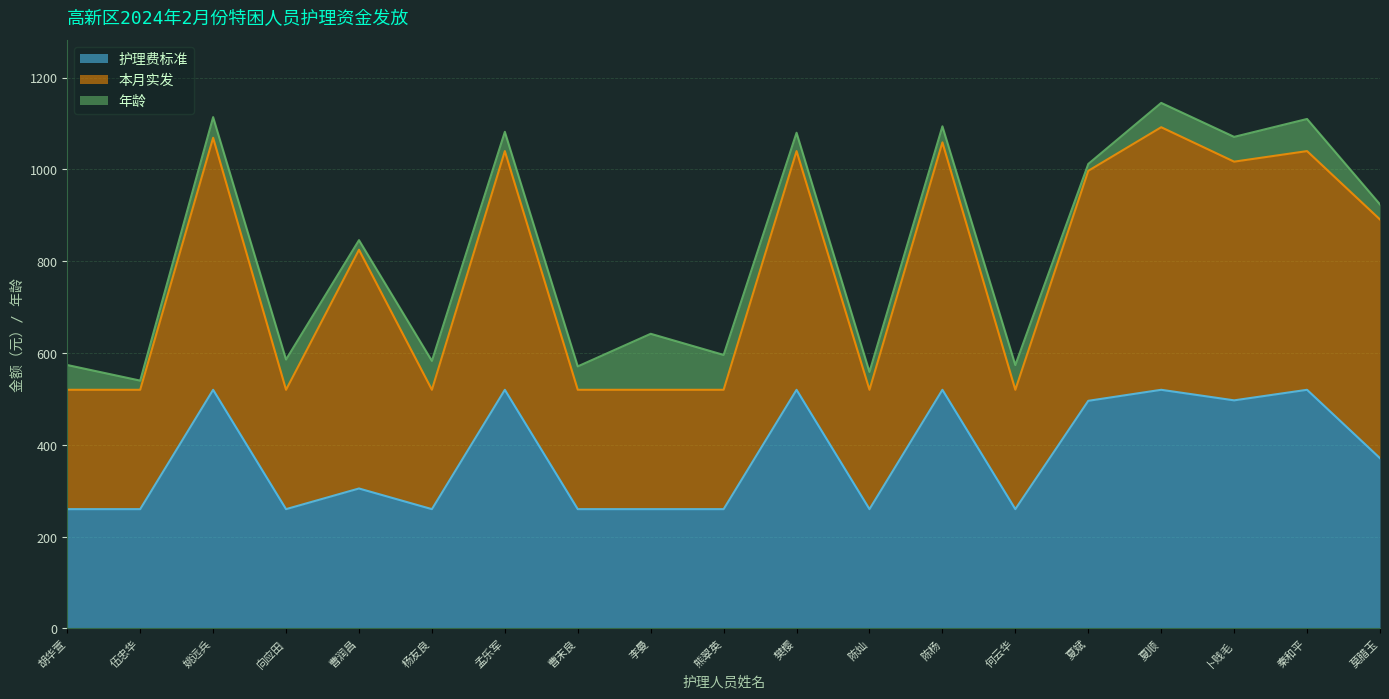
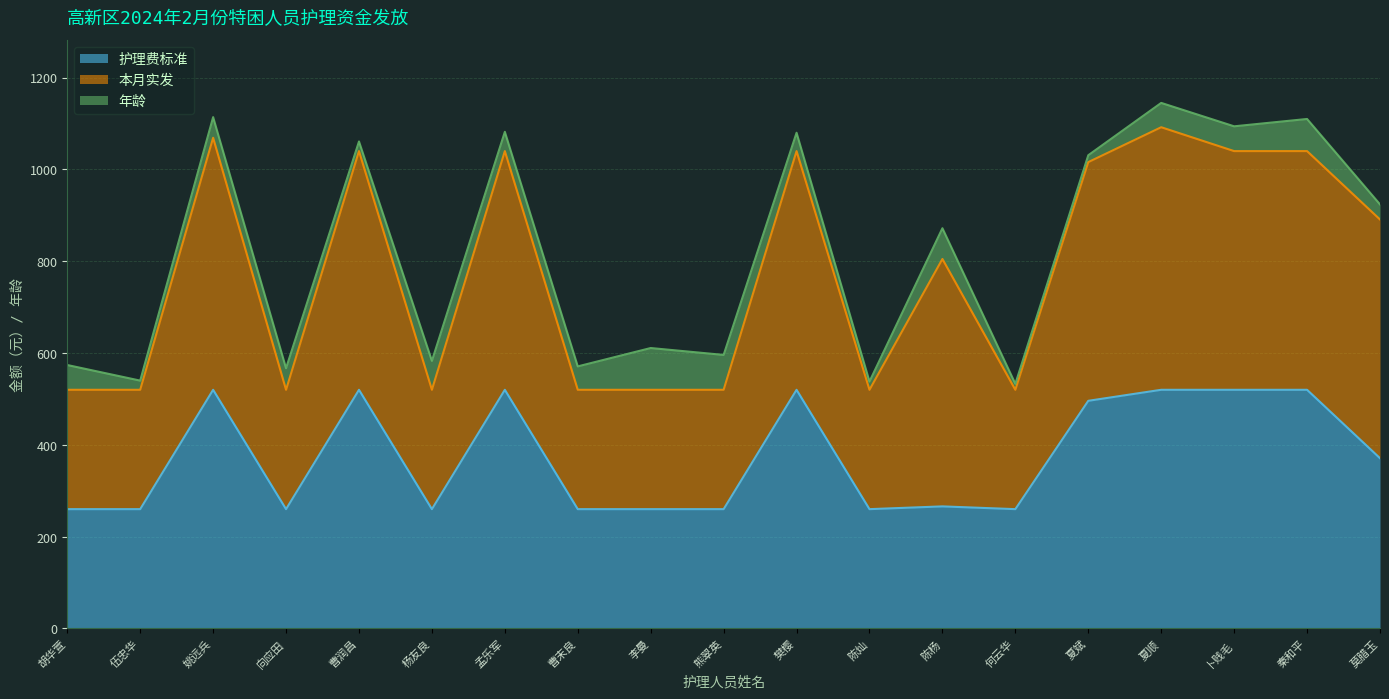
年龄, 向应田: 70 -> 50
护理费标准, 曹润昌: 310 -> 520
年龄, 李曼: 120 -> 90
年龄, 陈灿: 40 -> 20
护理费标准, 陈杨: 520 -> 270
年龄, 陈杨: 40 -> 70
年龄, 何云华: 50 -> 10
本月实发, 夏斌: 500 -> 520
护理费标准, 卜贱毛: 500 -> 520
